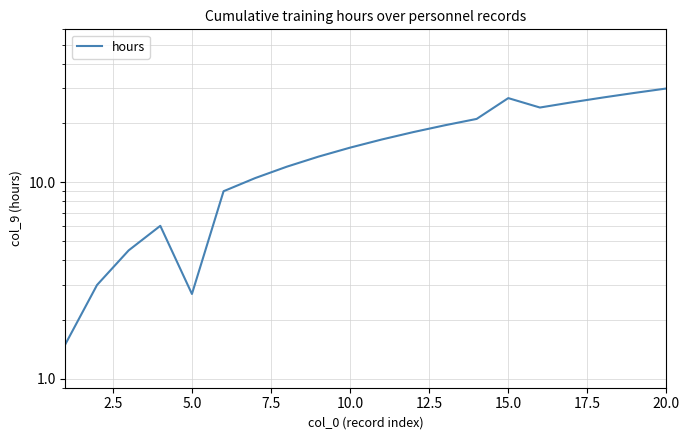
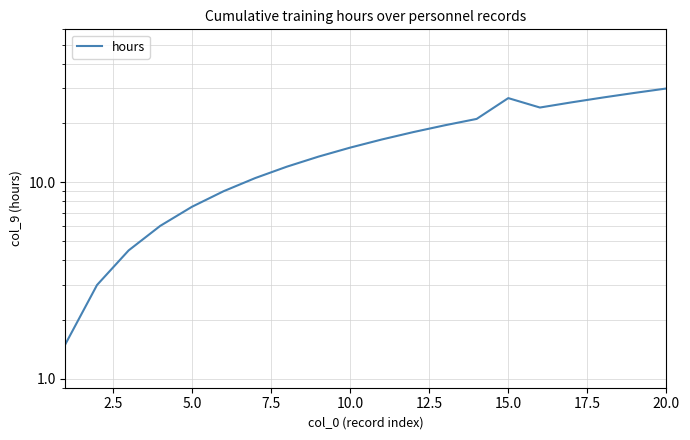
5.0: 2.7 -> 7.5
